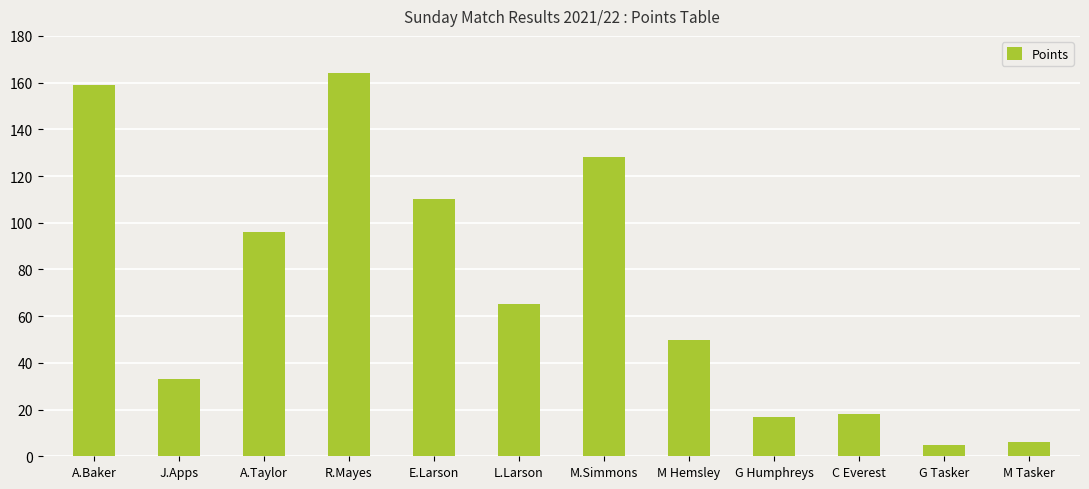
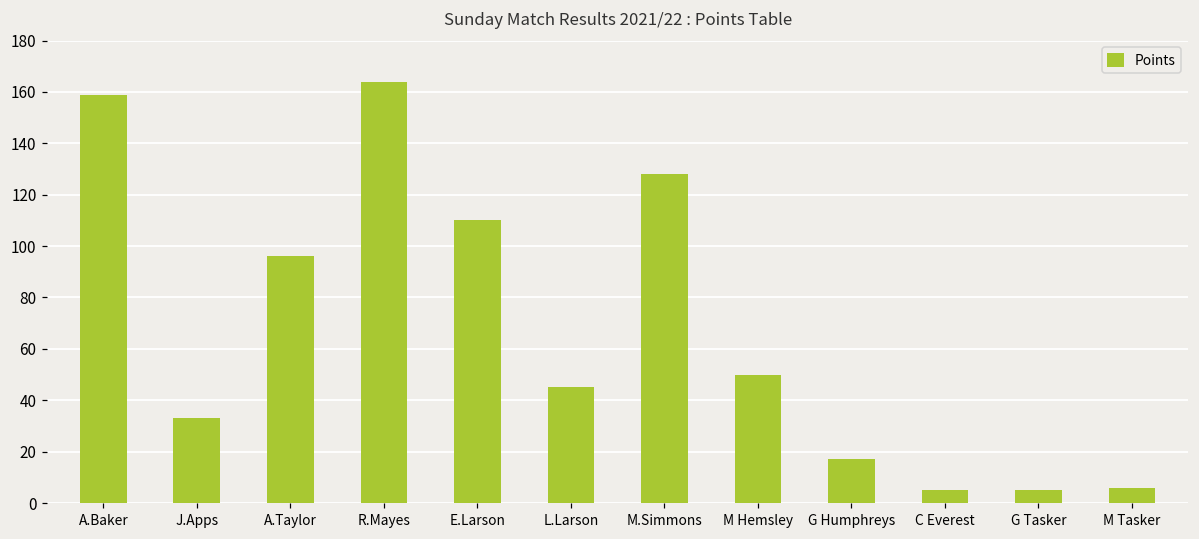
L.Larson: 65 -> 45
C Everest: 18 -> 5
